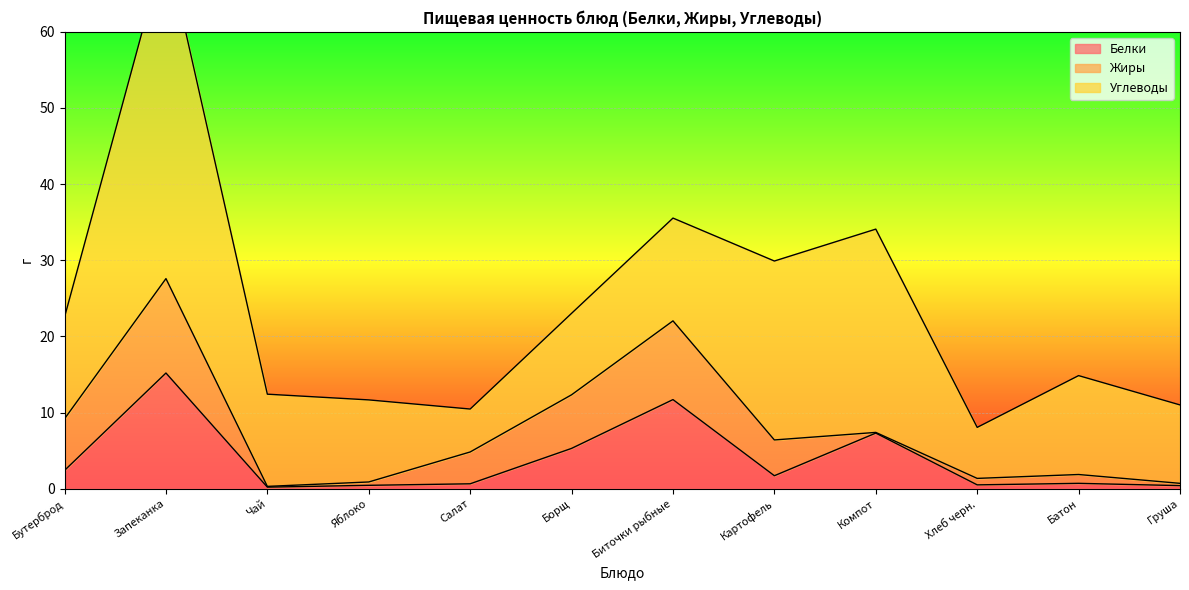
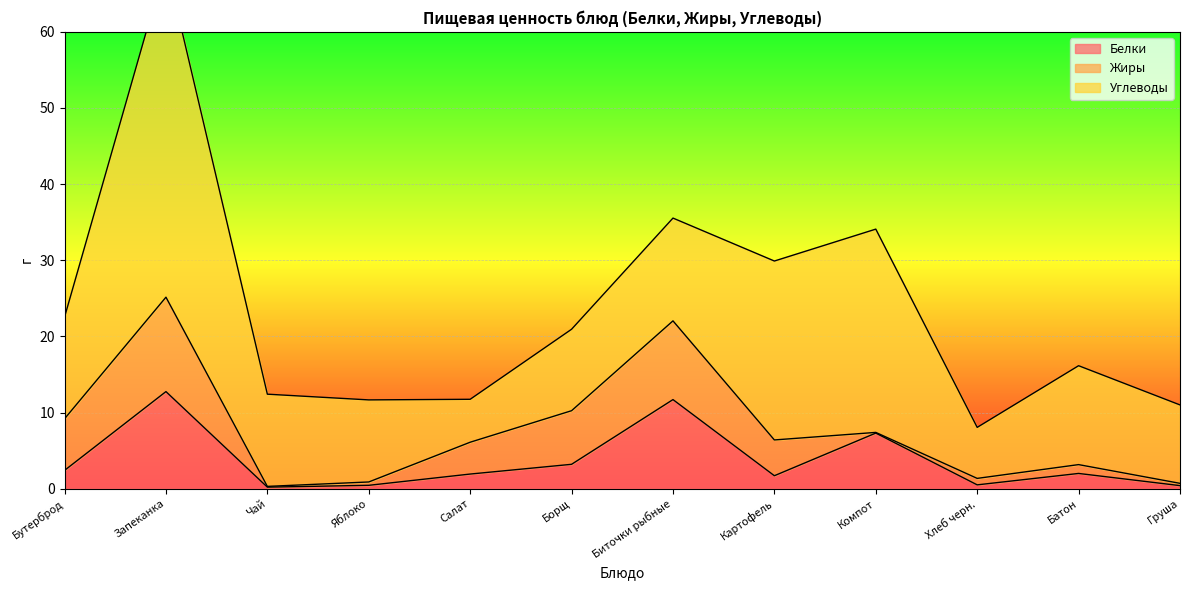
Белки, Запеканка: 15 -> 13
Белки, Салат: 1 -> 2
Белки, Борщ: 5 -> 3
Белки, Батон: 1 -> 2
